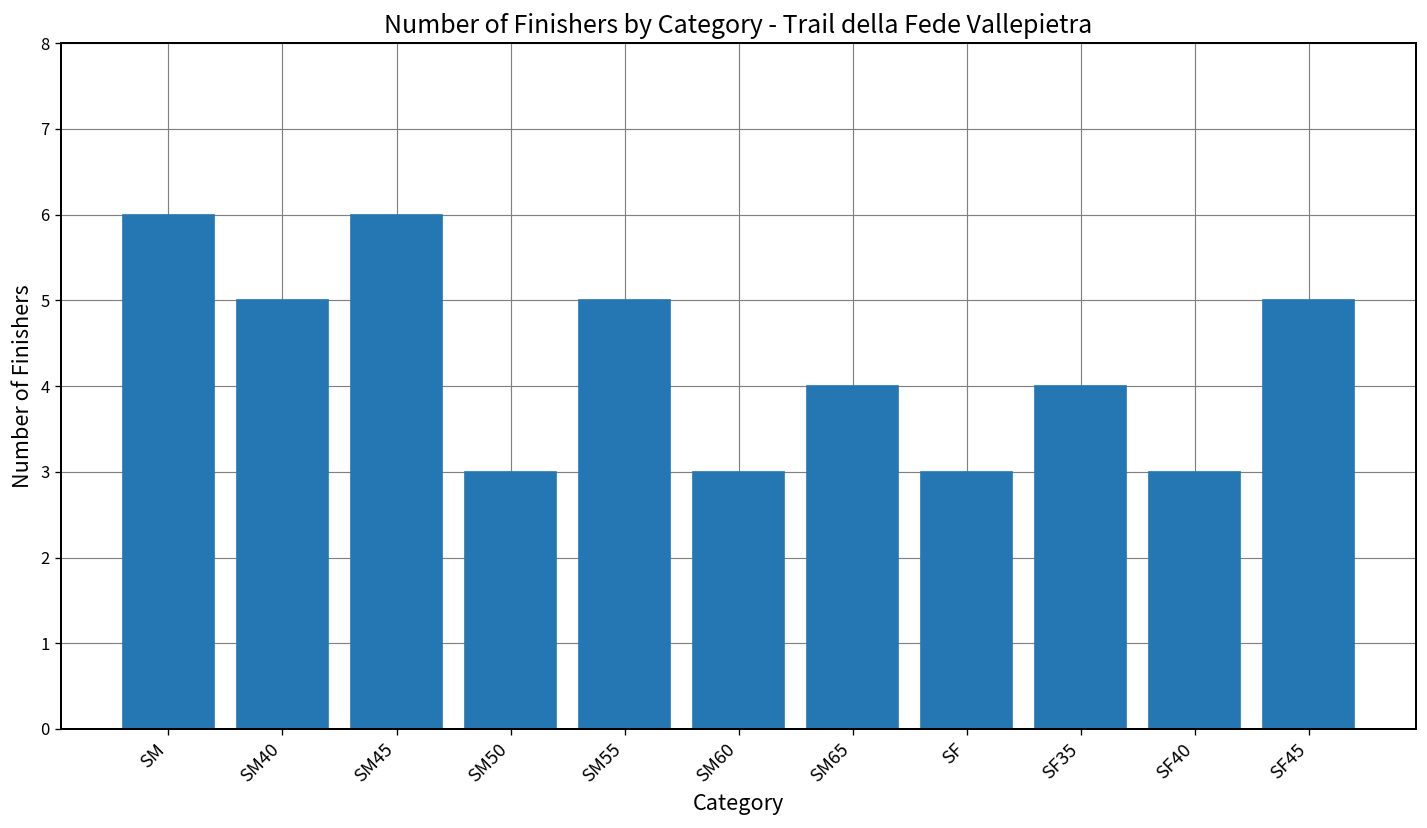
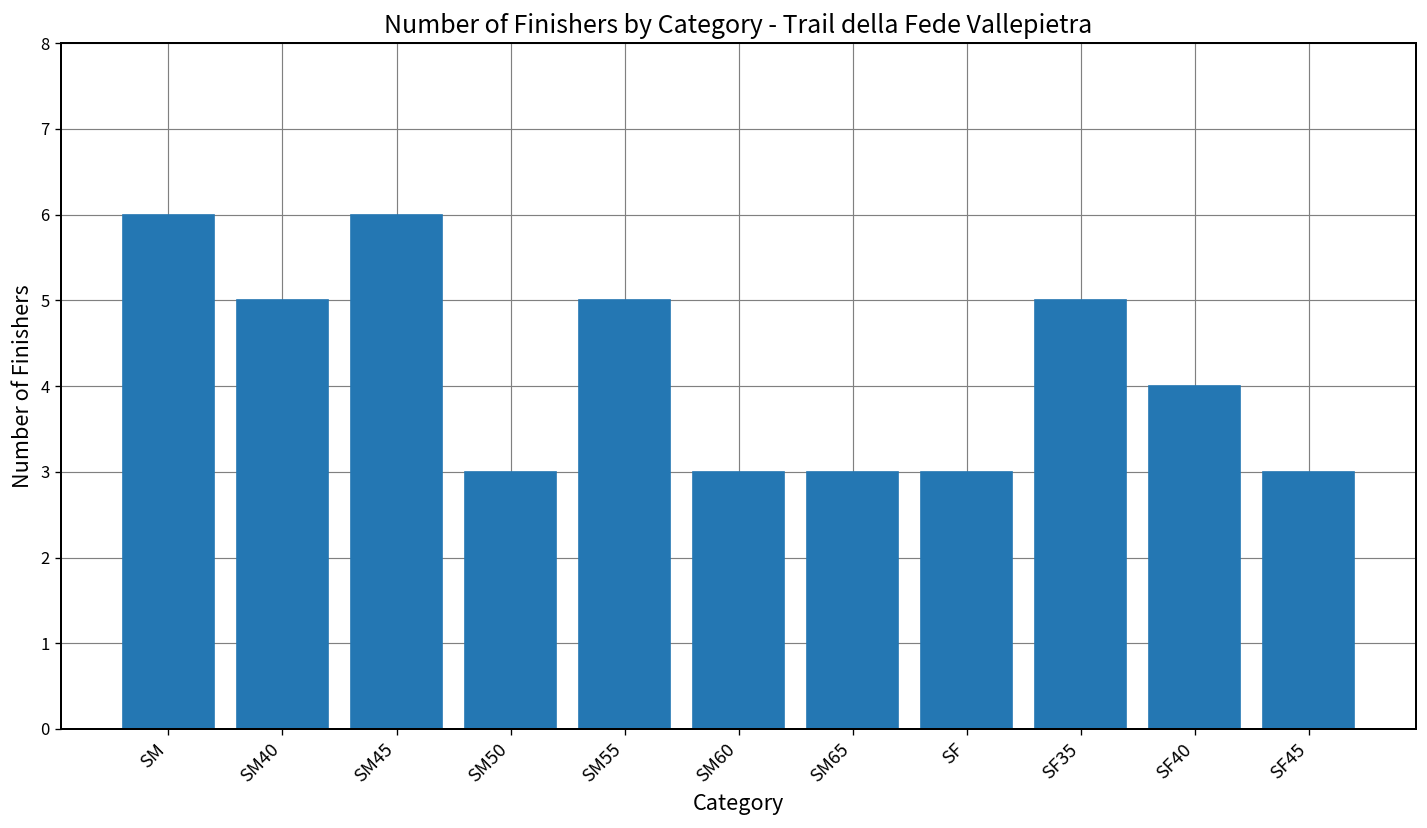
SM65: 4 -> 3
SF35: 4 -> 5
SF40: 3 -> 4
SF45: 5 -> 3
